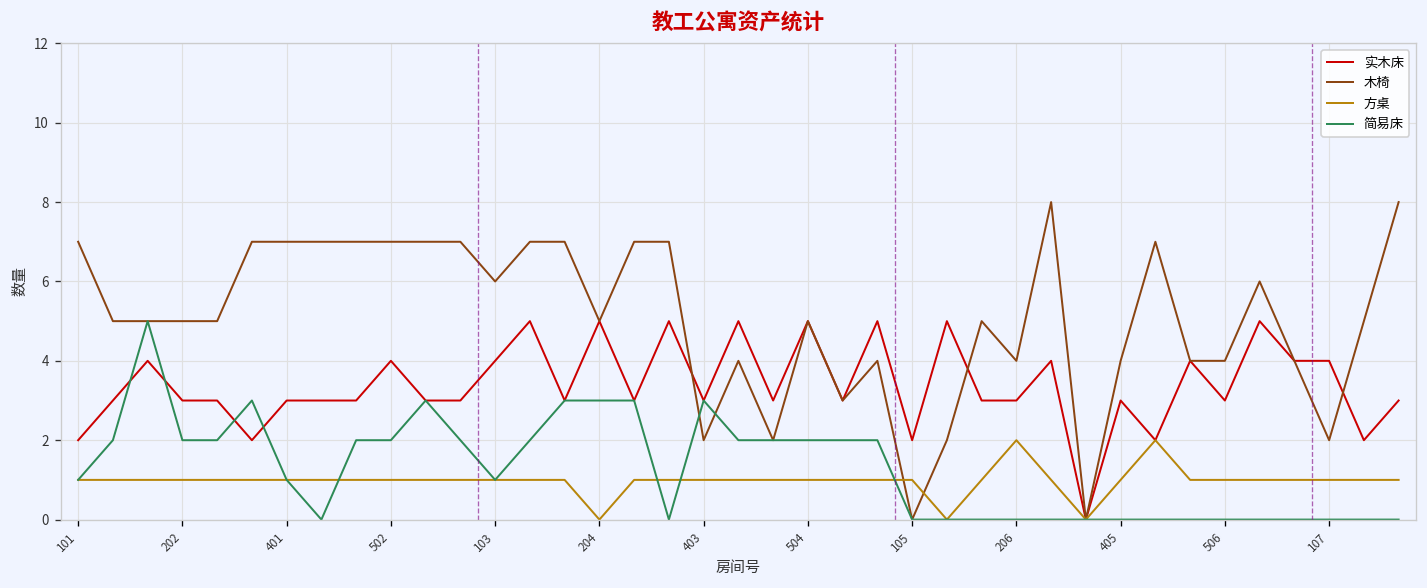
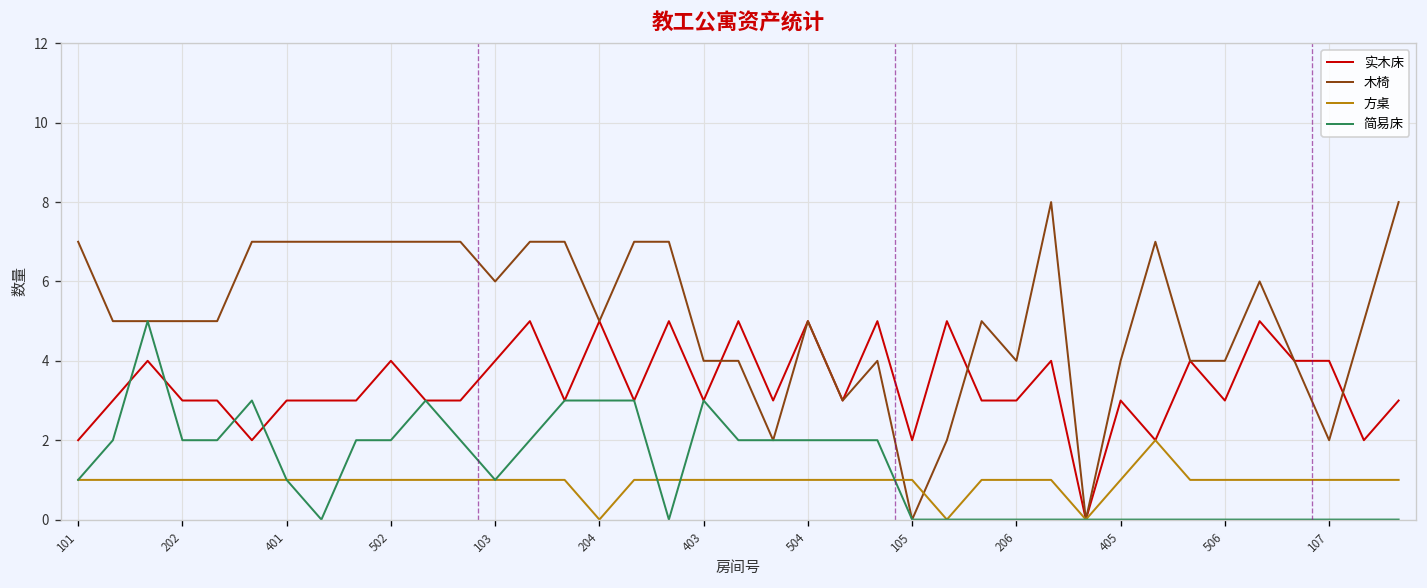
木椅, 403: 2 -> 4
方桌, 206: 2 -> 1
